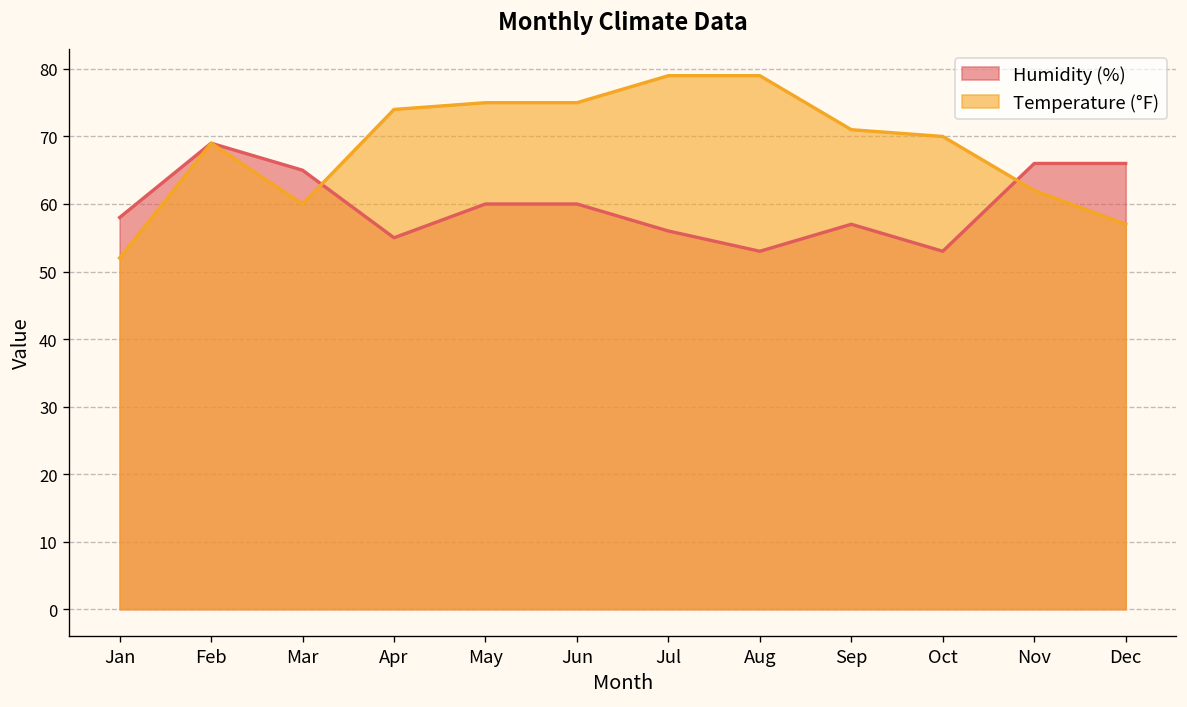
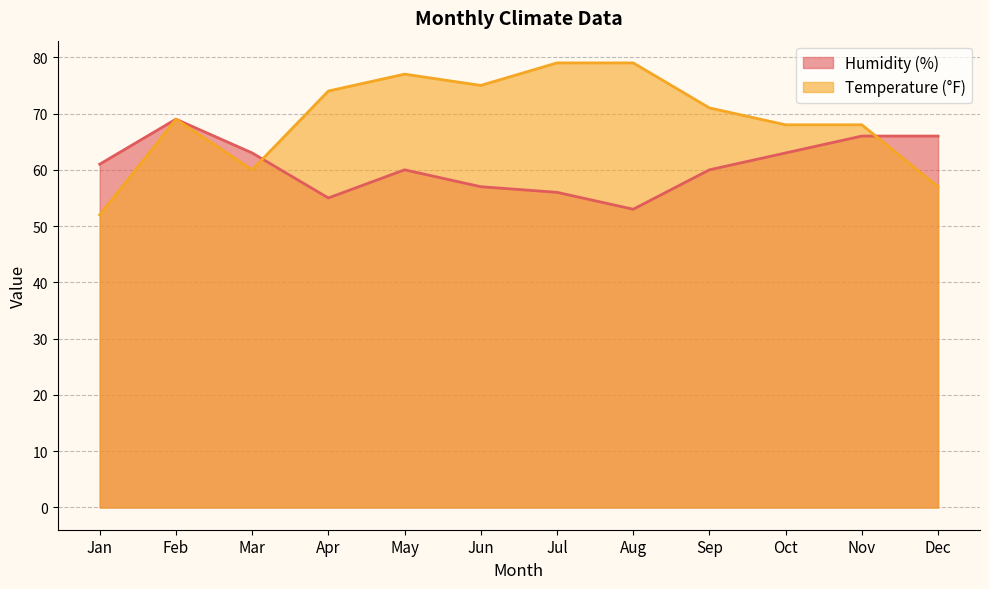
Humidity (%), Jan: 58 -> 61
Humidity (%), Mar: 65 -> 63
Temperature (°F), May: 75 -> 77
Humidity (%), Jun: 60 -> 57
Humidity (%), Sep: 57 -> 60
Humidity (%), Oct: 53 -> 63
Temperature (°F), Oct: 70 -> 68
Temperature (°F), Nov: 62 -> 68
